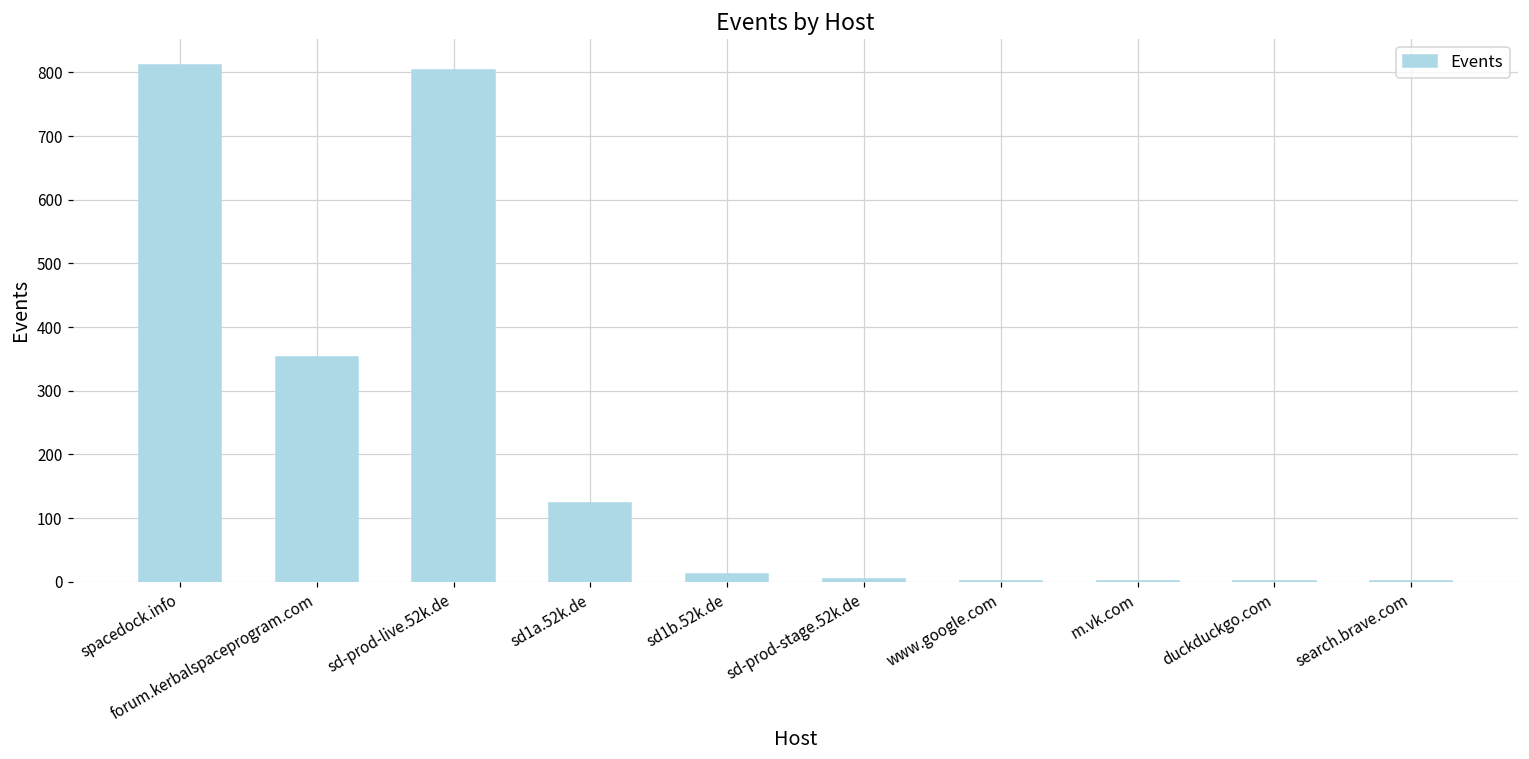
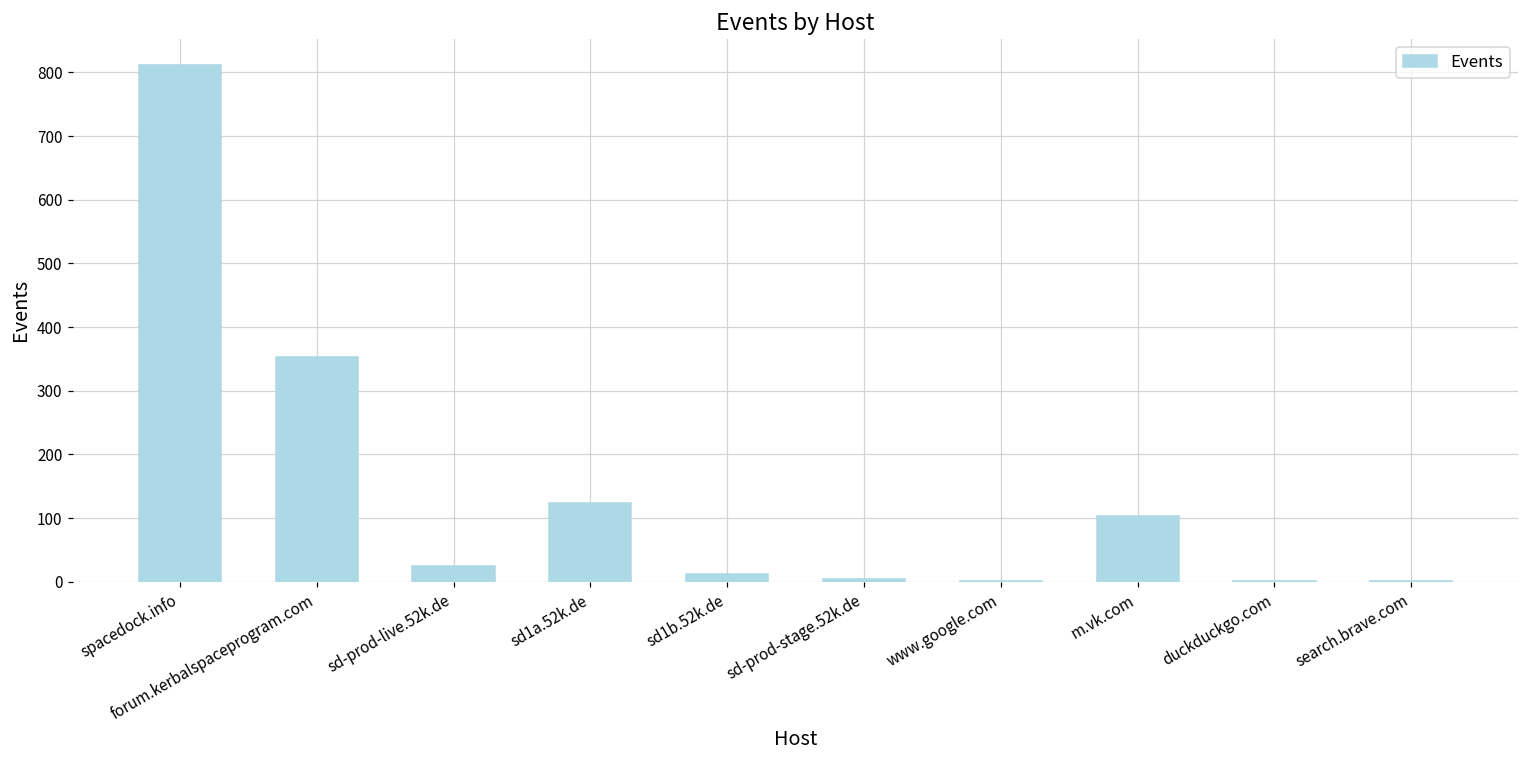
sd-prod-live.52k.de: 800 -> 30
m.vk.com: 0 -> 100
